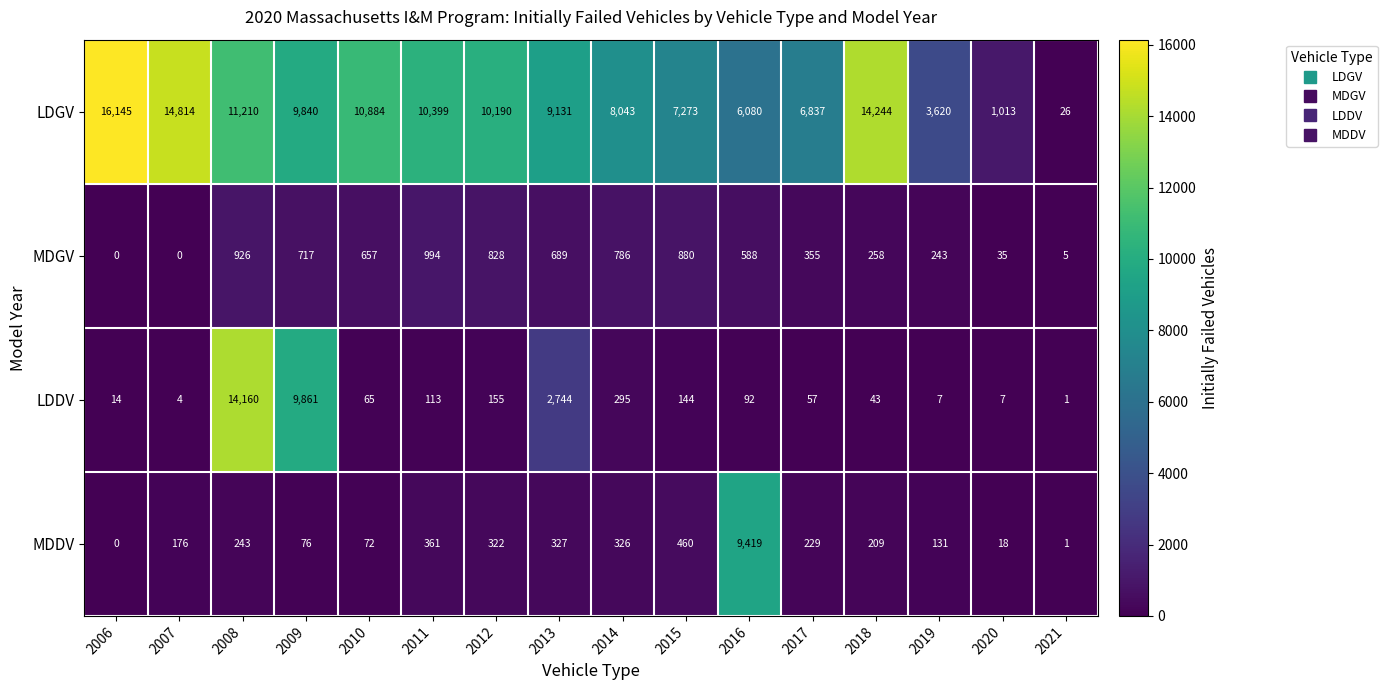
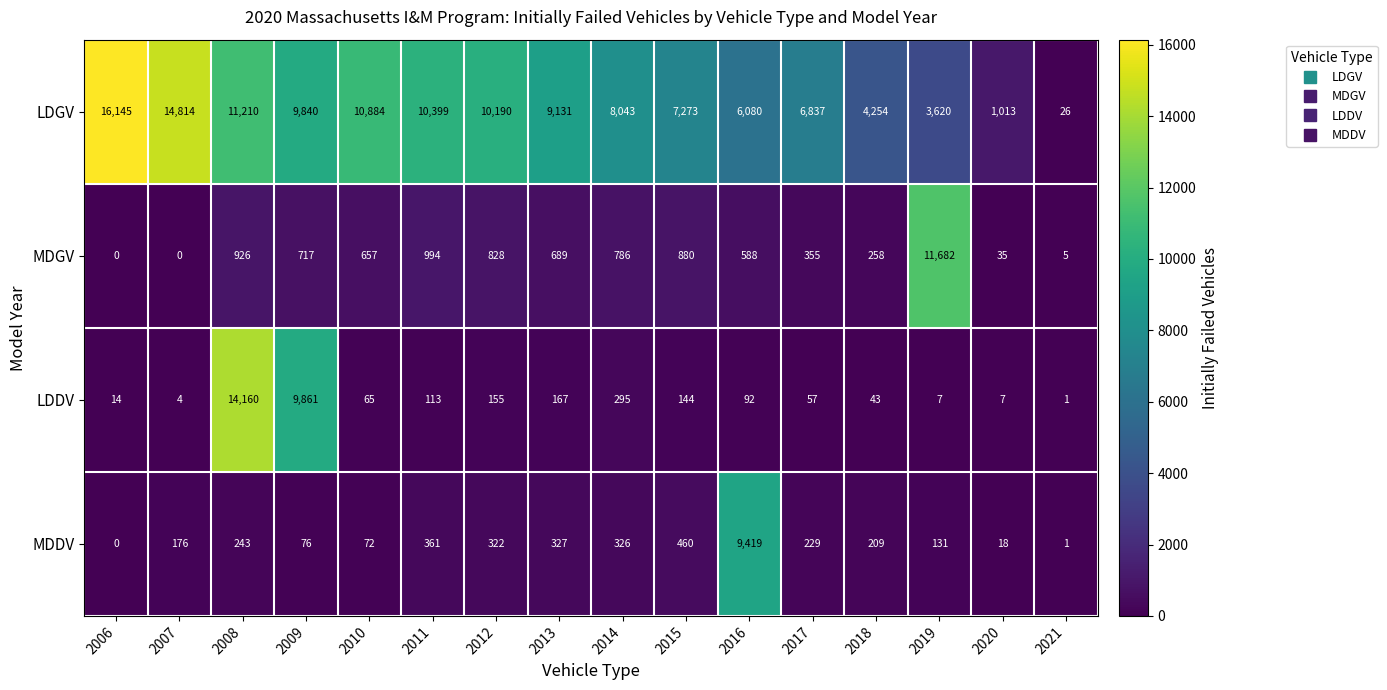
LDGV, 2018: 14,244 -> 4,254
MDGV, 2019: 243 -> 11,682
LDDV, 2013: 2,744 -> 167
